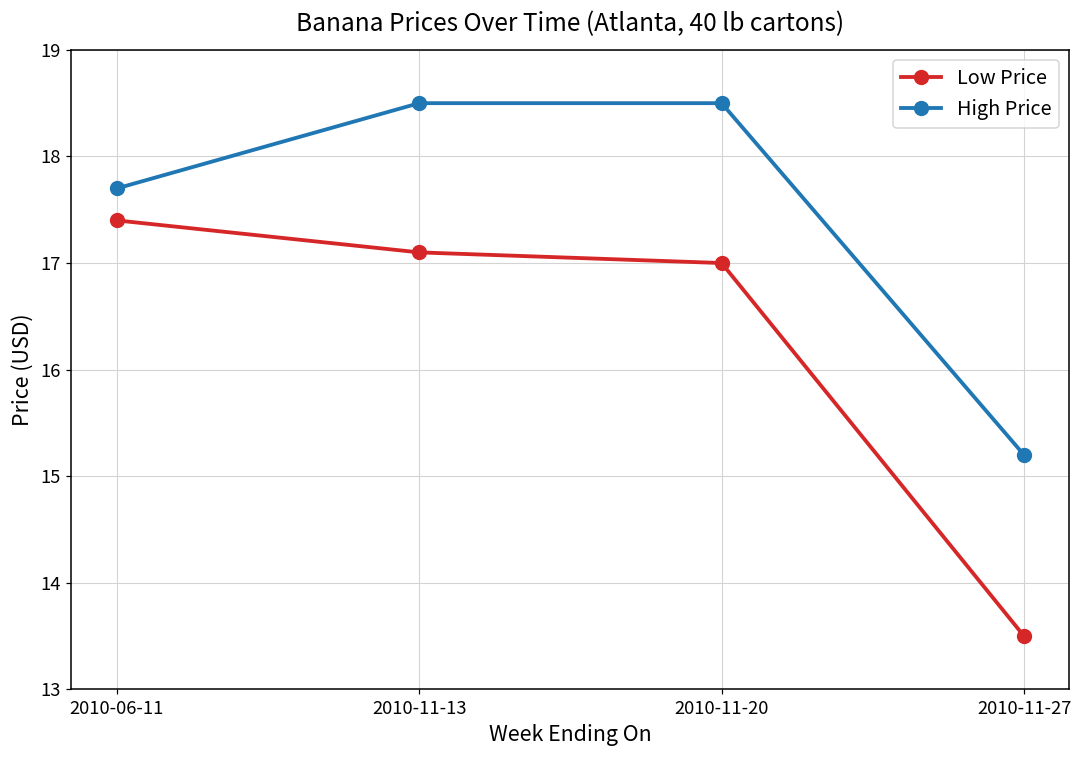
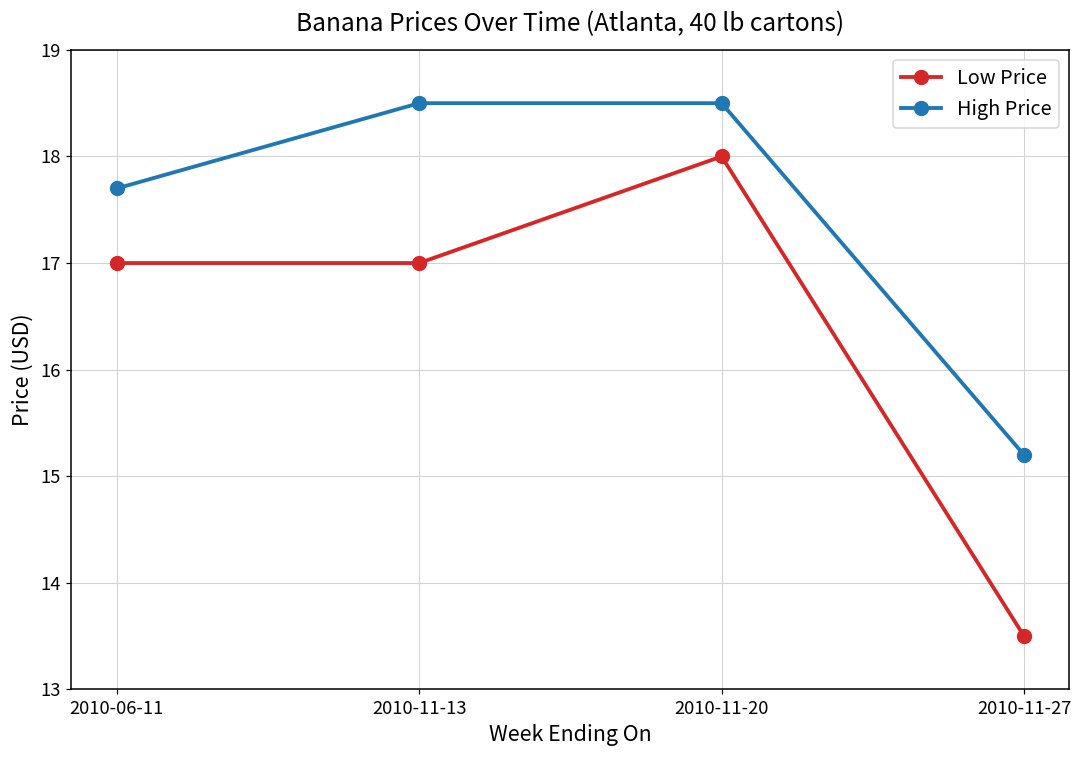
Low Price, 2010-06-11: 17.4 -> 17.0
Low Price, 2010-11-13: 17.1 -> 17.0
Low Price, 2010-11-20: 17 -> 18
